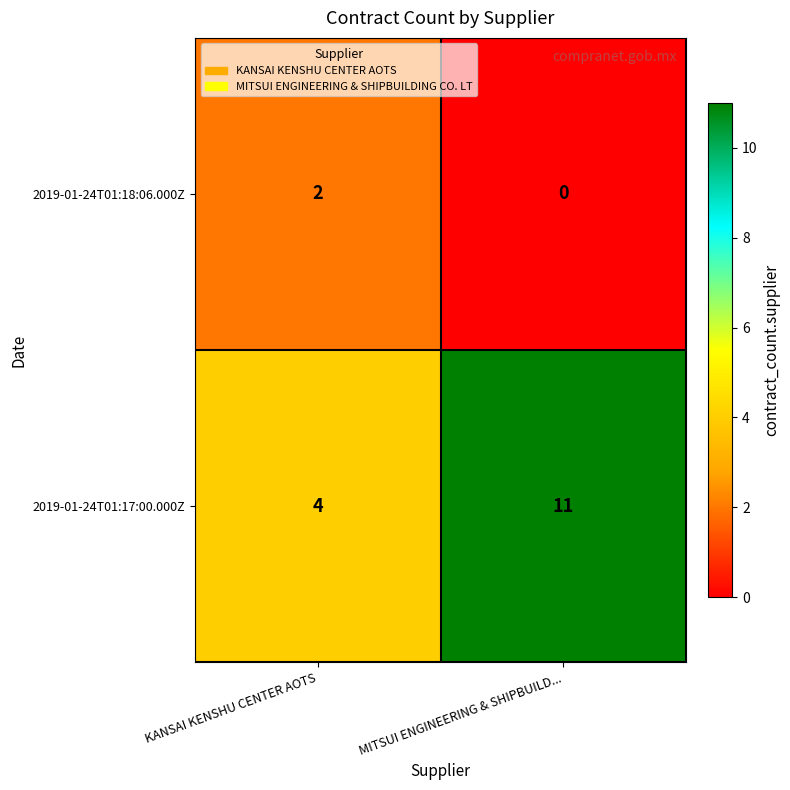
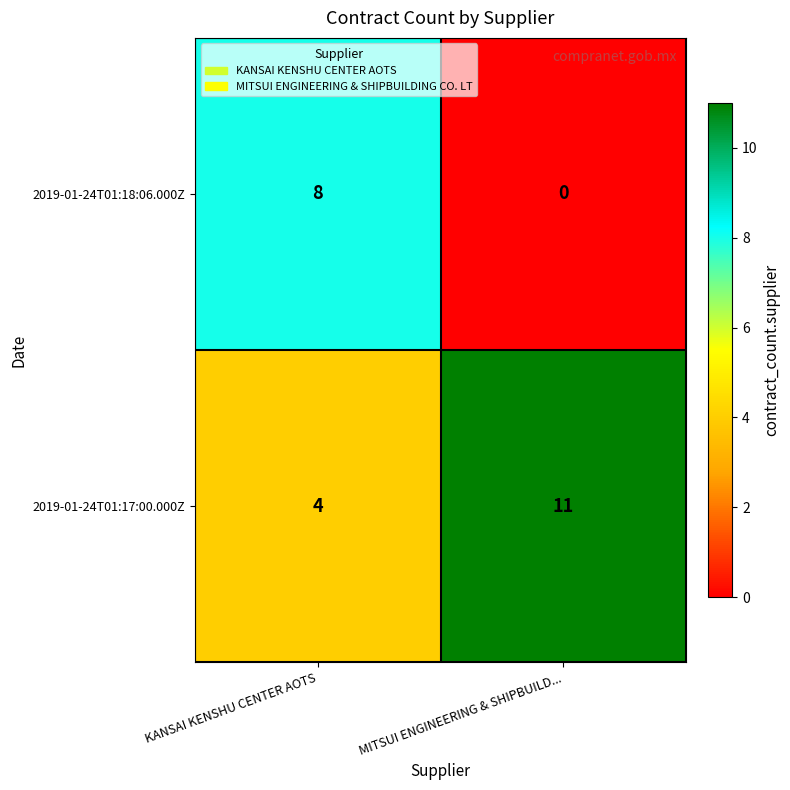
2019-01-24T01:18:06.000Z, KANSAI KENSHU CENTER AOTS: 2 -> 8
